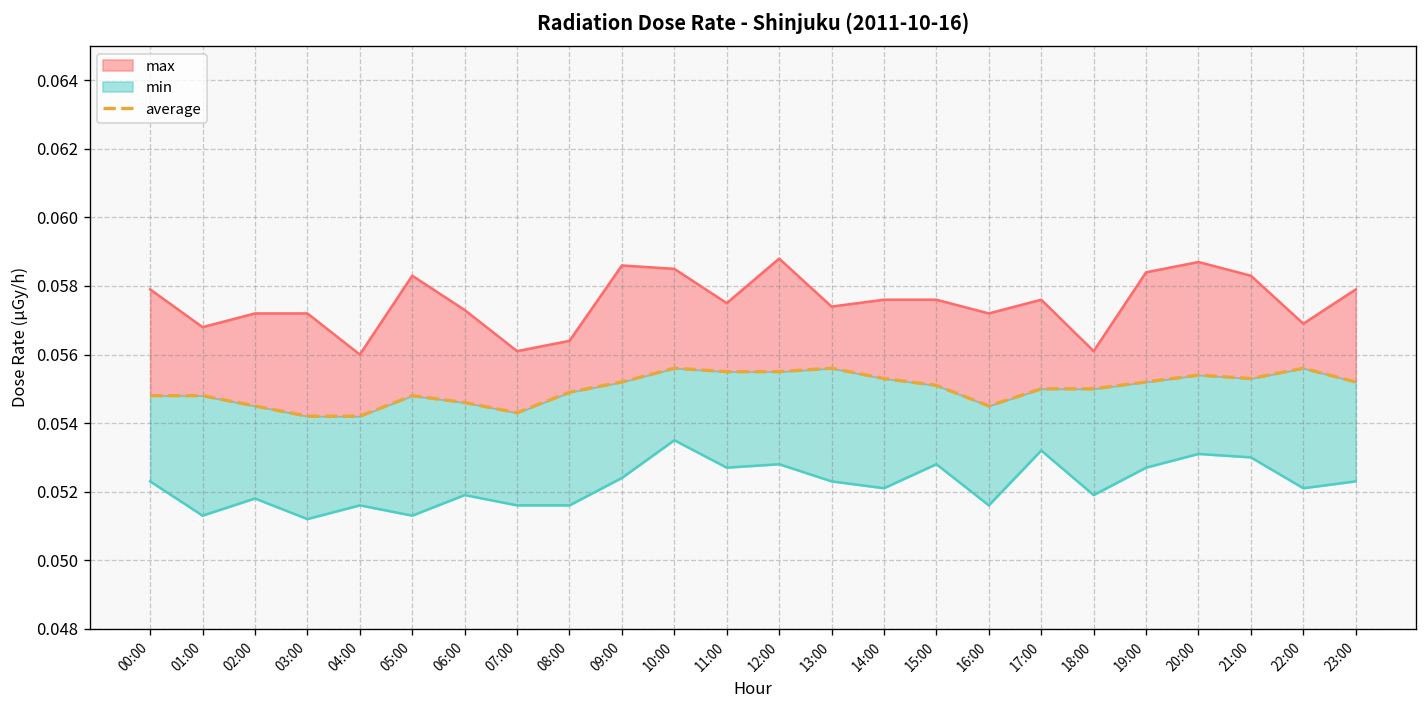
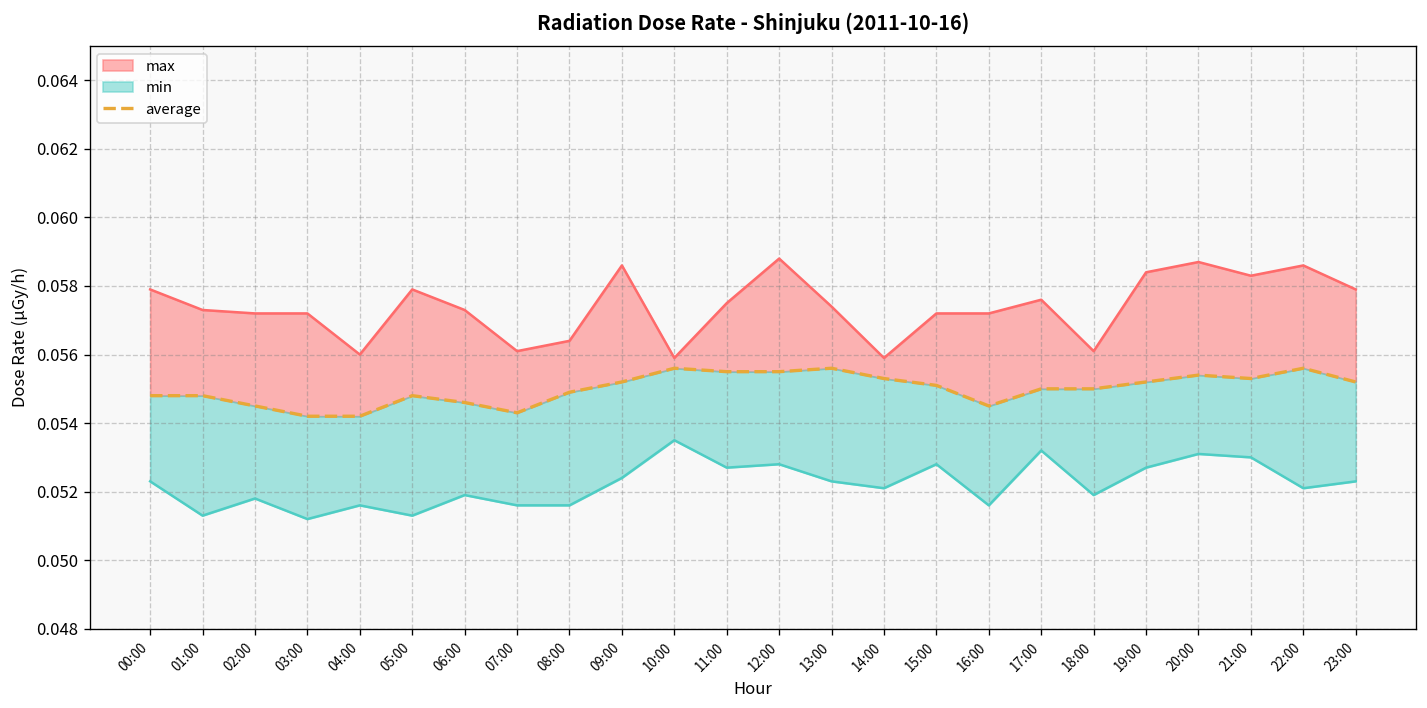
max, 01:00: 0.0568 -> 0.0573
max, 05:00: 0.0583 -> 0.0579
max, 10:00: 0.0585 -> 0.0559
max, 14:00: 0.0576 -> 0.0559
max, 15:00: 0.0576 -> 0.0572
max, 22:00: 0.0569 -> 0.0586
